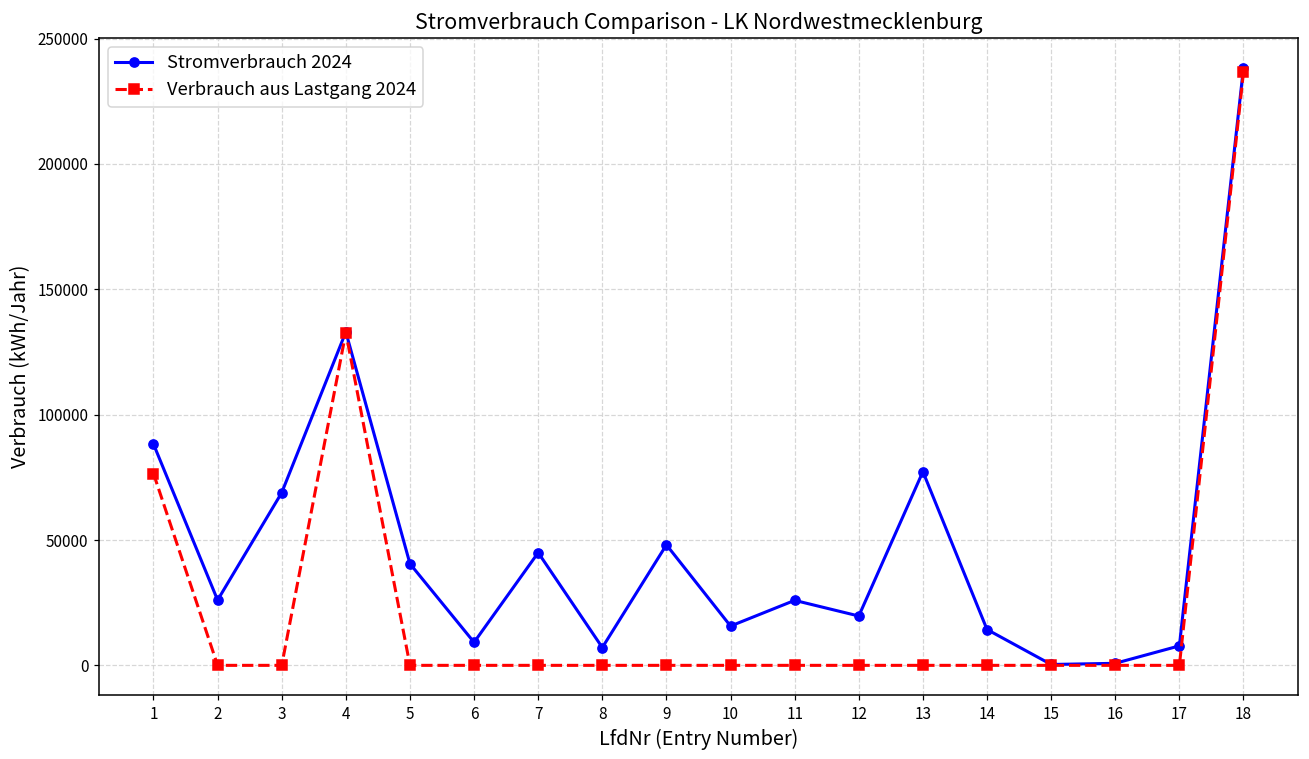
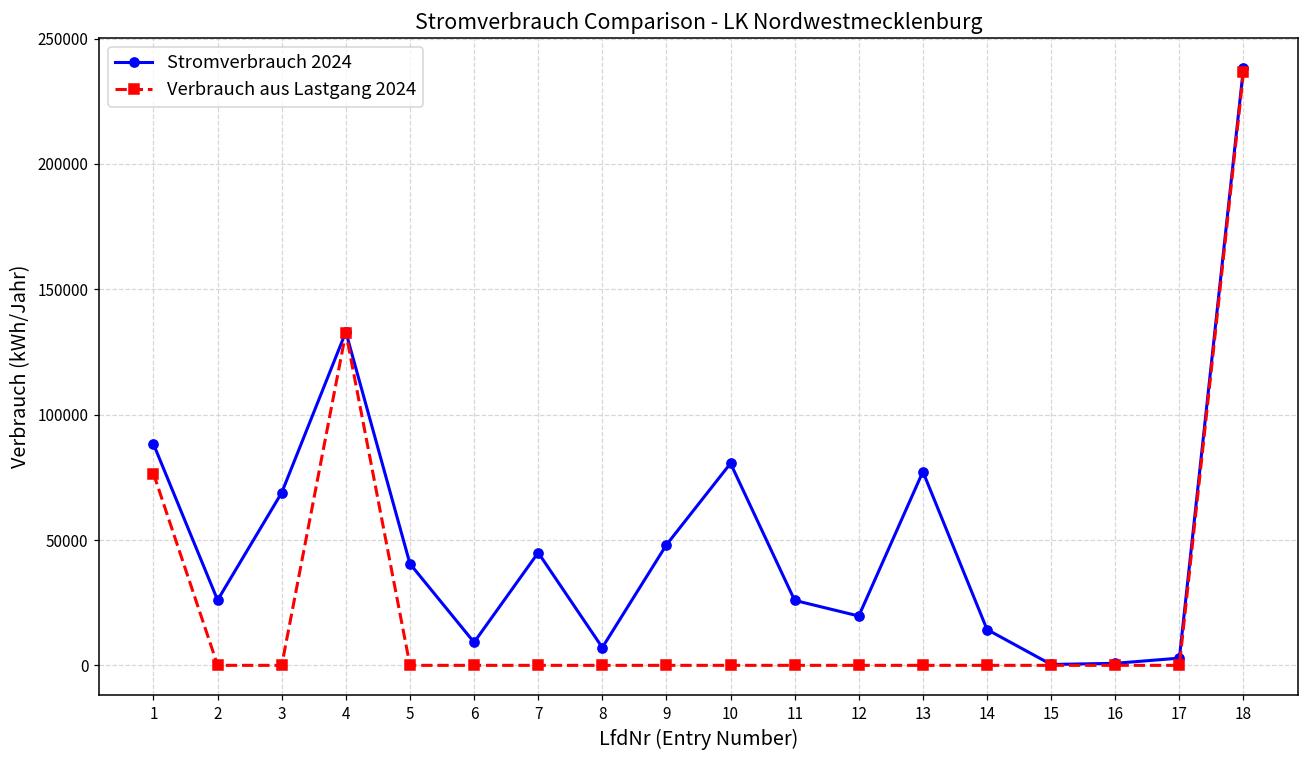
Stromverbrauch 2024, 10: 16000 -> 81000
Stromverbrauch 2024, 17: 8000 -> 3000
